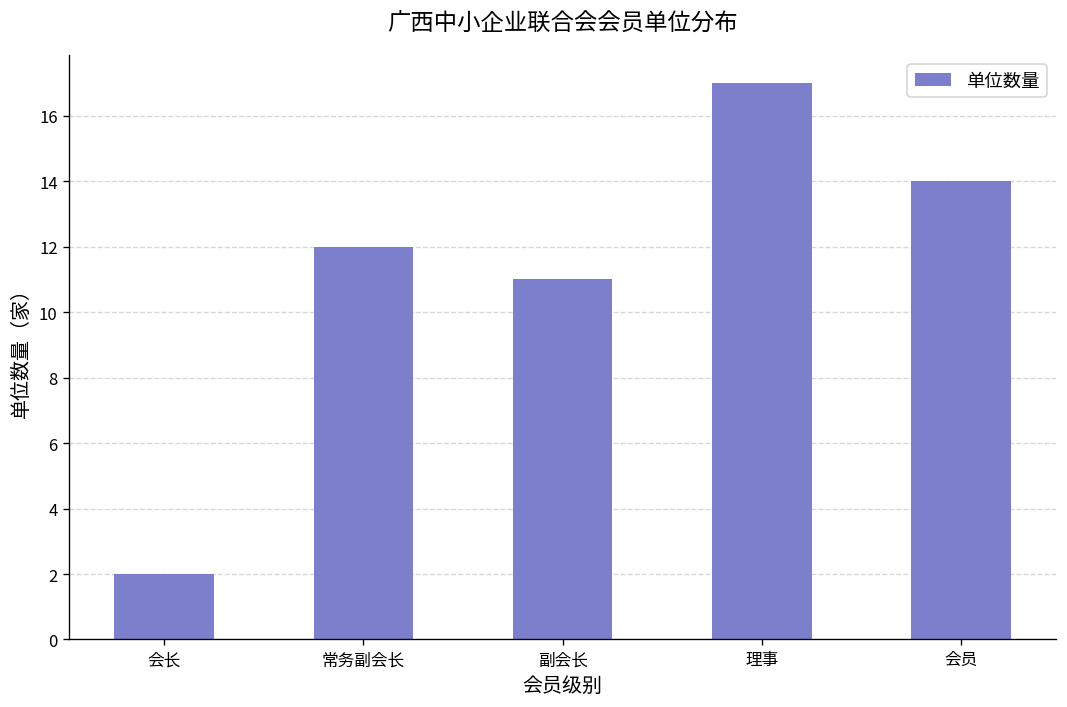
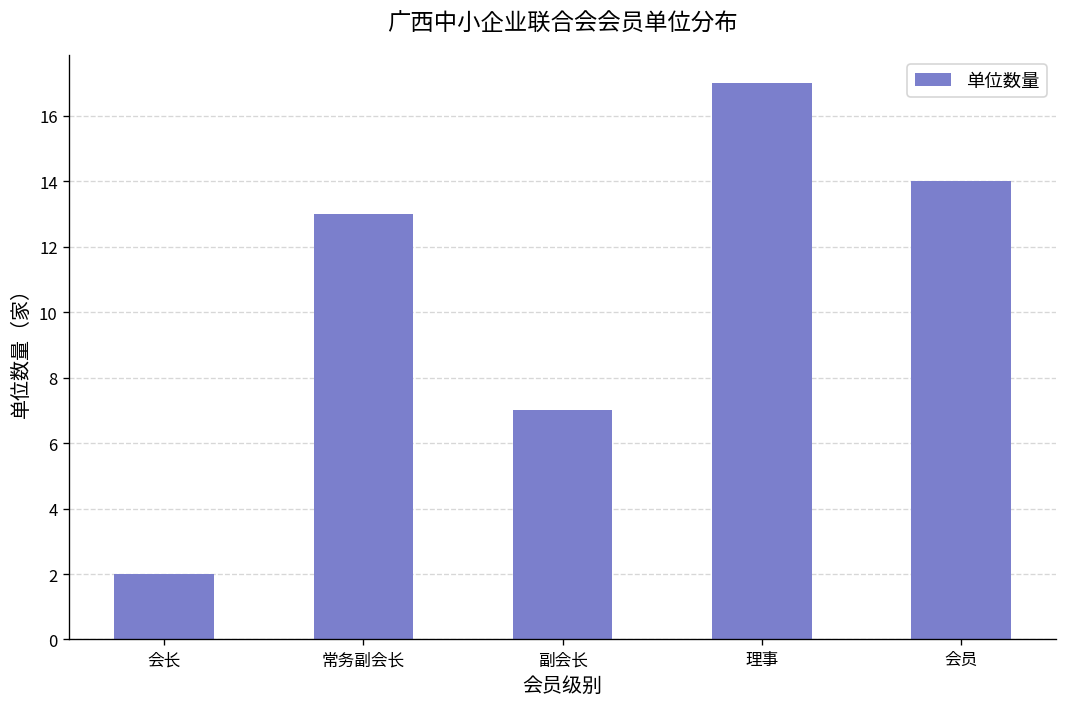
常务副会长: 12 -> 13
副会长: 11 -> 7
